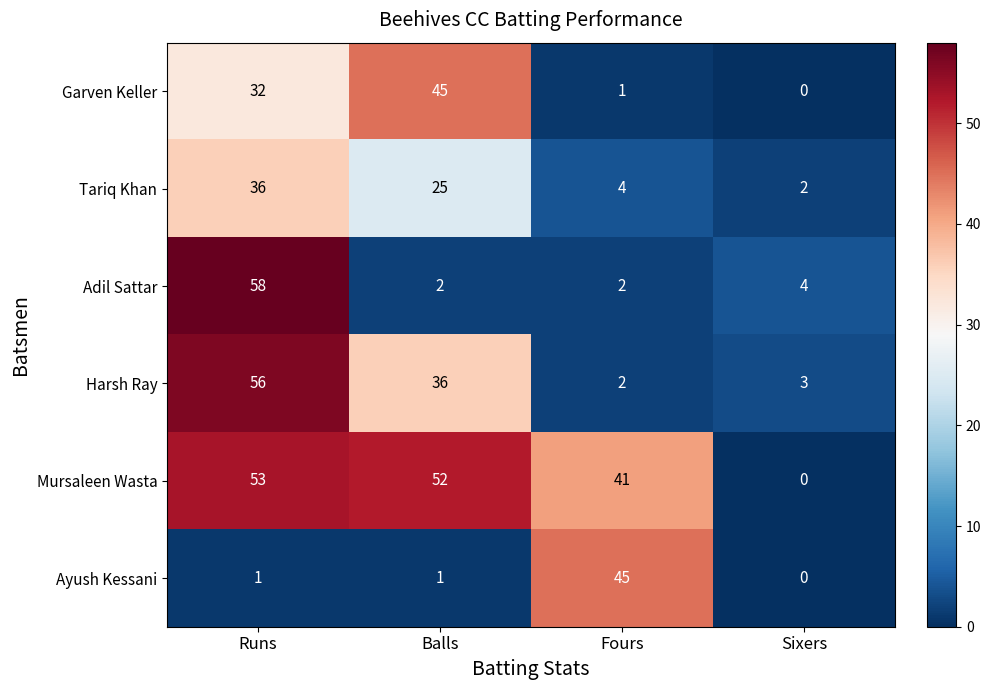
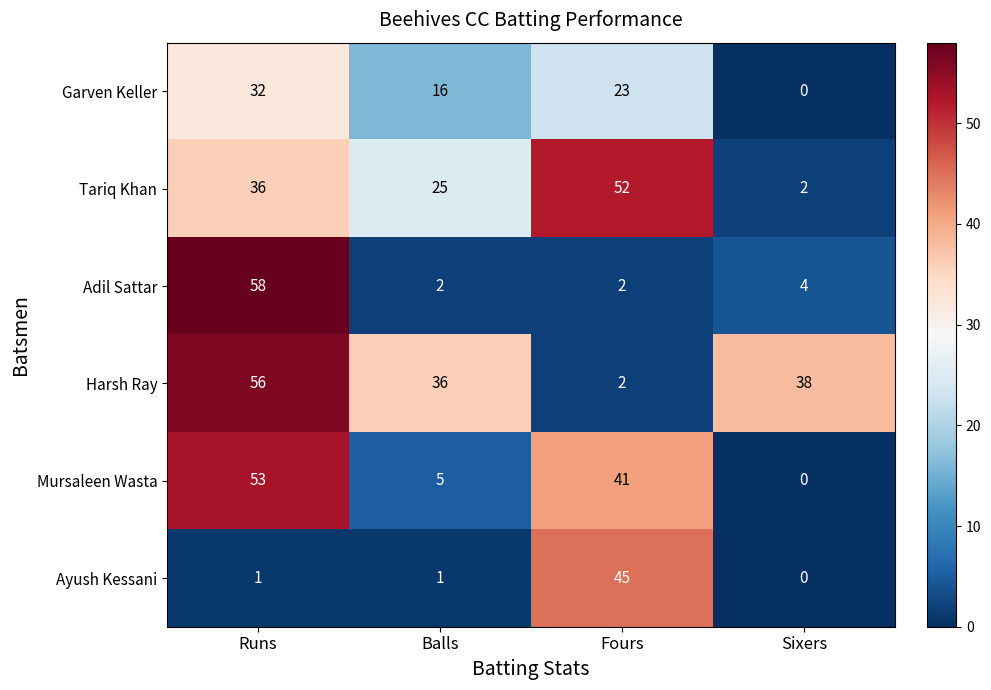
Garven Keller, Balls: 45 -> 16
Garven Keller, Fours: 1 -> 23
Tariq Khan, Fours: 4 -> 52
Harsh Ray, Sixers: 3 -> 38
Mursaleen Wasta, Balls: 52 -> 5
